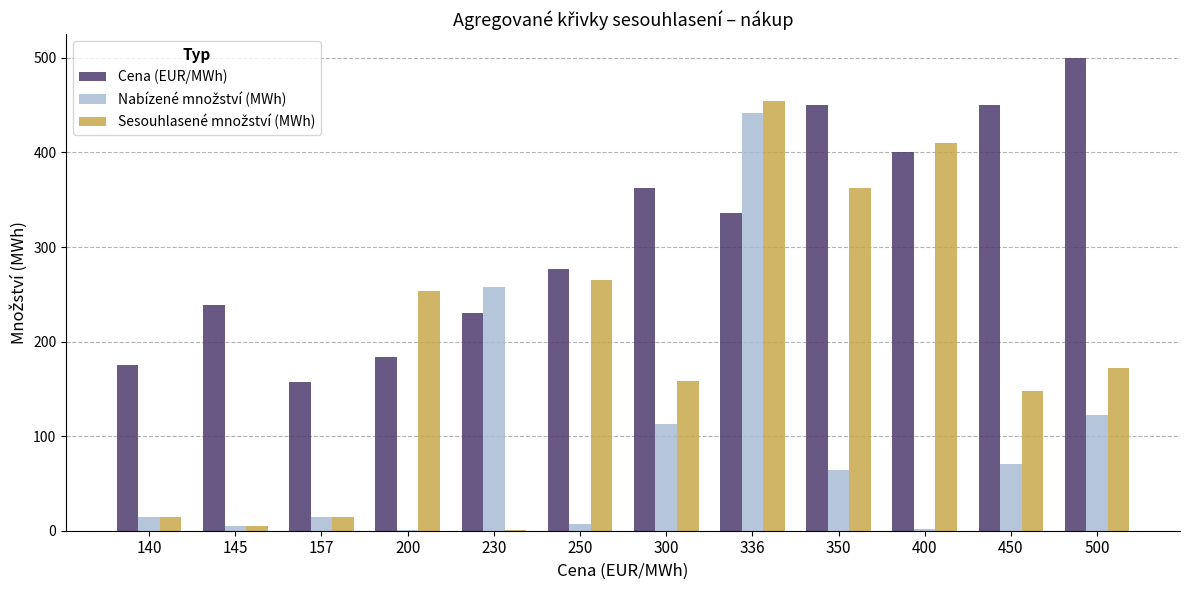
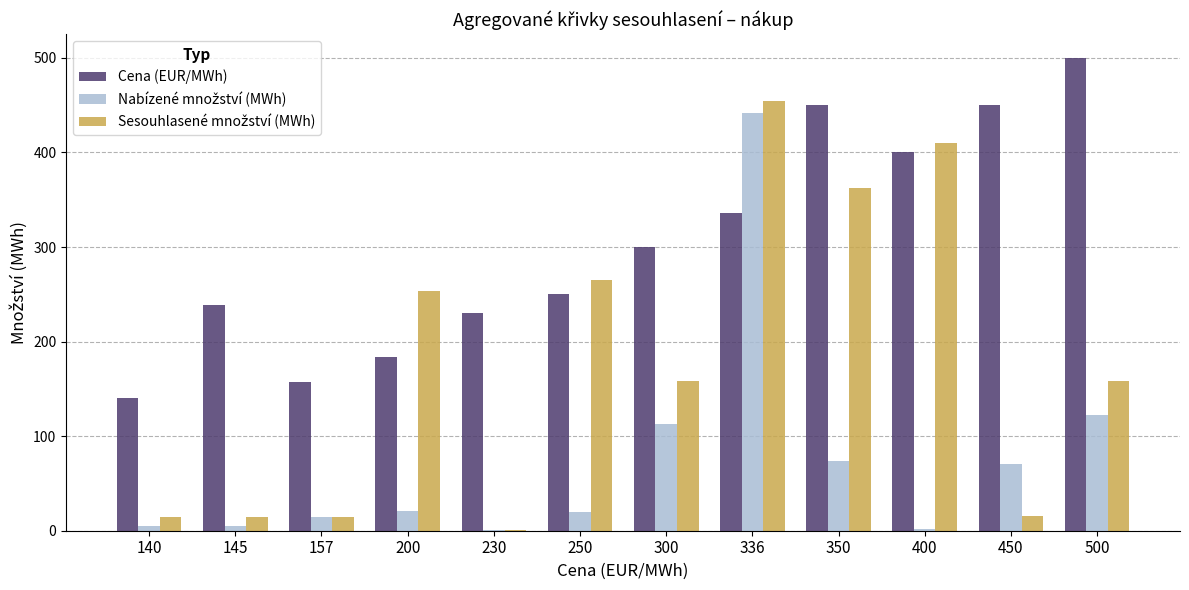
Cena (EUR/MWh), 140: 170 -> 140
Nabízené množství (MWh), 140: 14 -> 5
Sesouhlasené množství (MWh), 145: 0 -> 10
Nabízené množství (MWh), 200: 0 -> 20
Nabízené množství (MWh), 230: 260 -> 0
Cena (EUR/MWh), 250: 280 -> 250
Nabízené množství (MWh), 250: 10 -> 20
Cena (EUR/MWh), 300: 360 -> 300
Nabízené množství (MWh), 350: 60 -> 70
Sesouhlasené množství (MWh), 450: 150 -> 20
Sesouhlasené množství (MWh), 500: 170 -> 160
